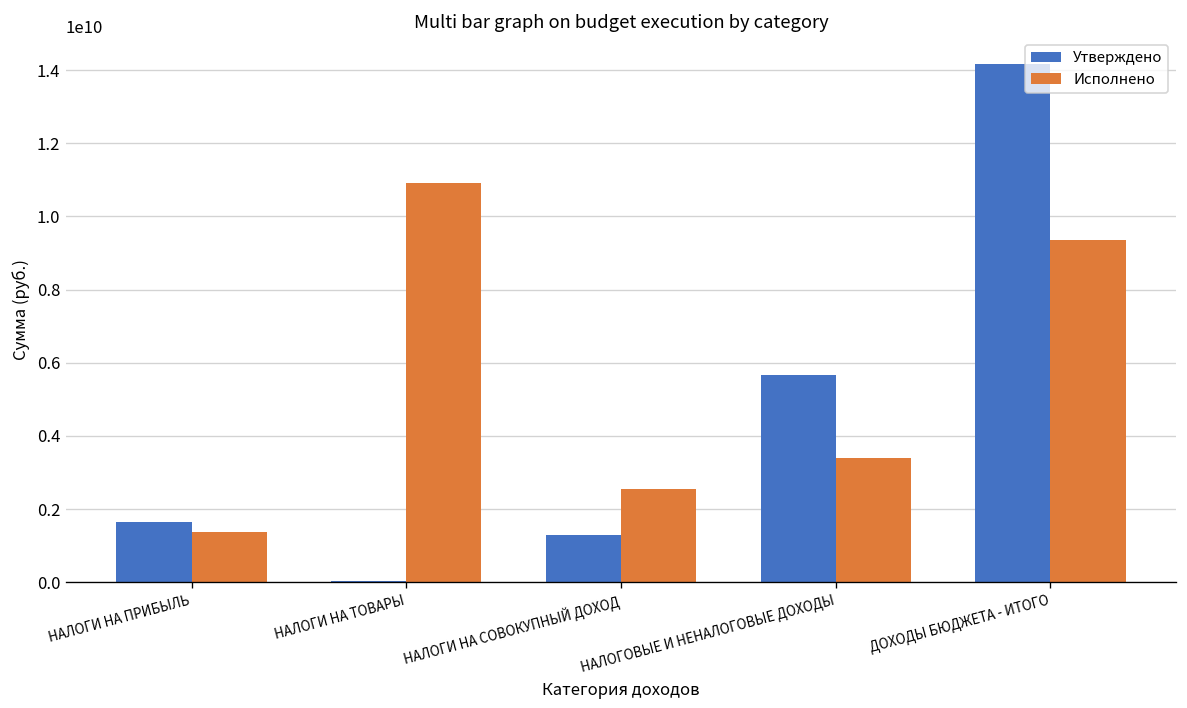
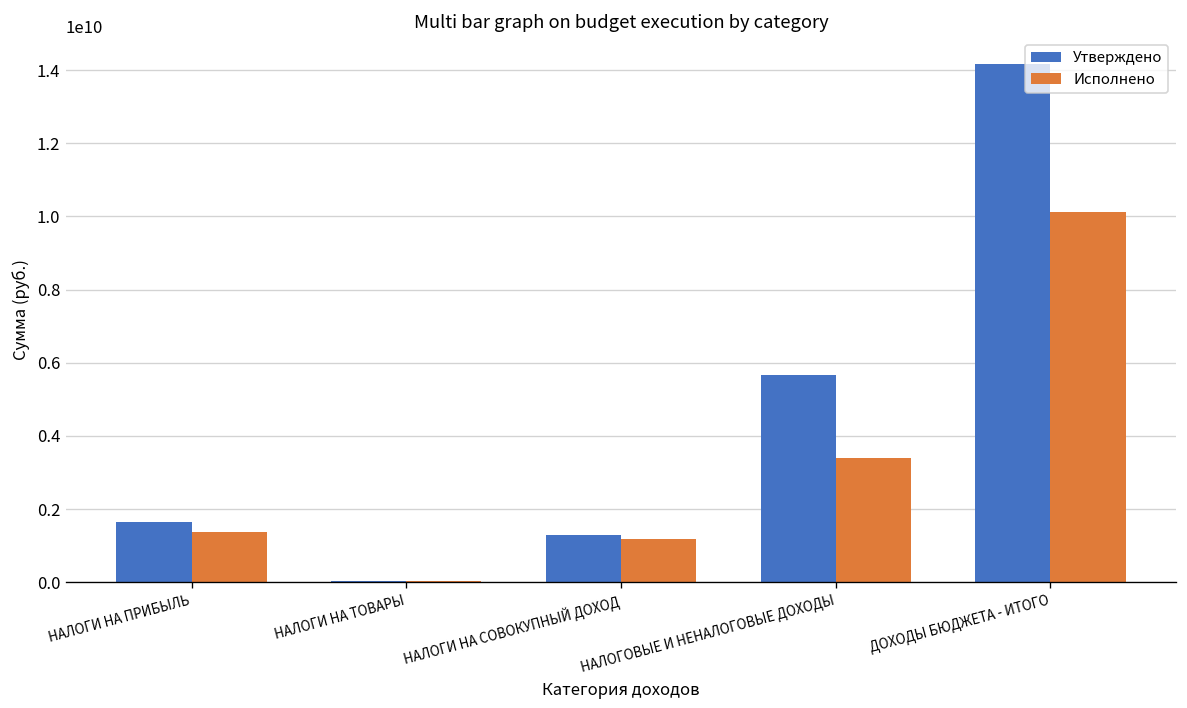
Исполнено, НАЛОГИ НА ТОВАРЫ: 10900000000 -> 0
Исполнено, НАЛОГИ НА СОВОКУПНЫЙ ДОХОД: 2600000000 -> 1200000000
Исполнено, ДОХОДЫ БЮДЖЕТА - ИТОГО: 9400000000 -> 10100000000
